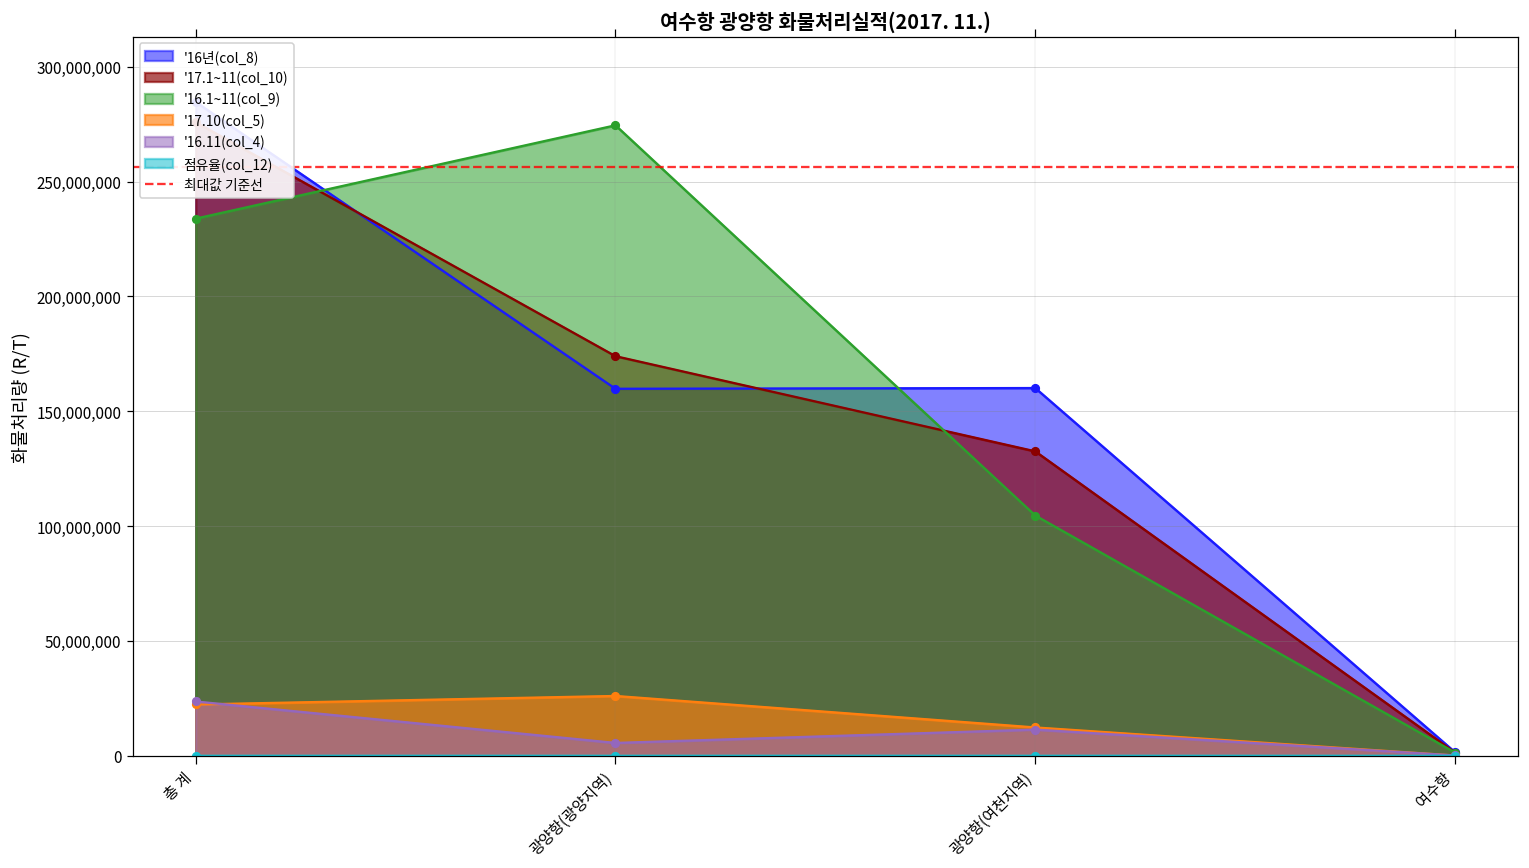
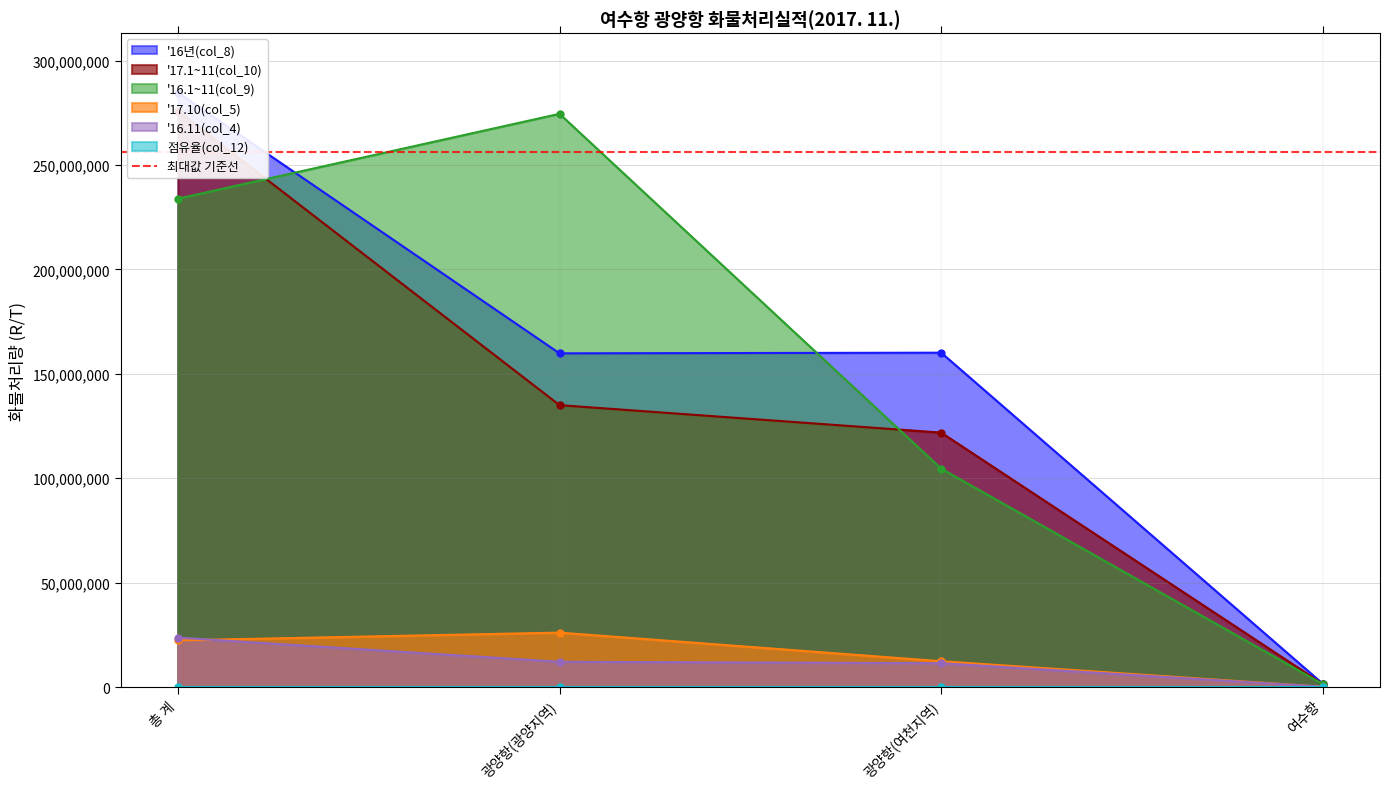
'17.1~11(col_10), 광양항(광양지역): 174,000,000 -> 135,000,000
'16.11(col_4), 광양항(광양지역): 6,000,000 -> 12,000,000
'17.1~11(col_10), 광양항(여천지역): 133,000,000 -> 122,000,000
